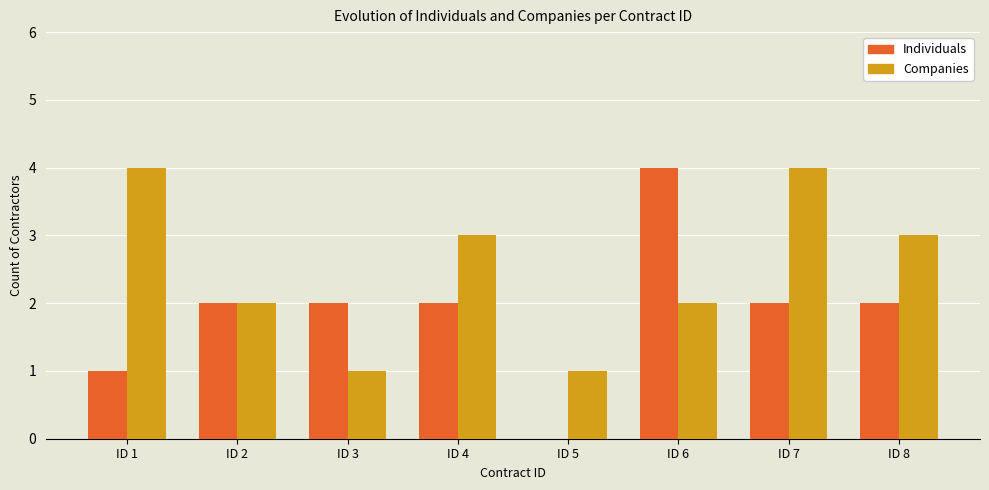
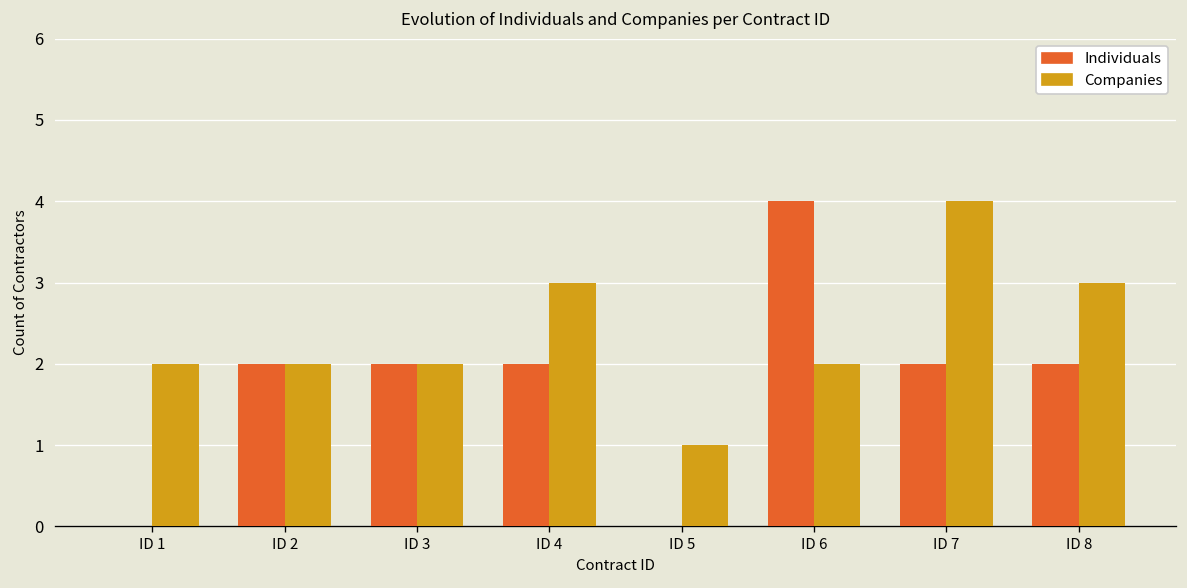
Individuals, ID 1: 1 -> 0
Companies, ID 1: 4 -> 2
Companies, ID 3: 1 -> 2
